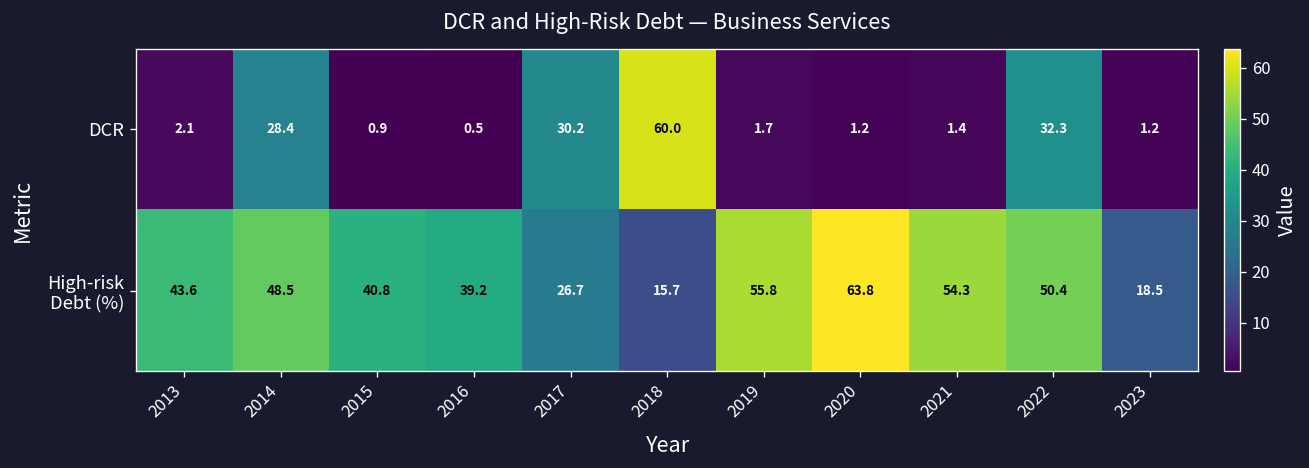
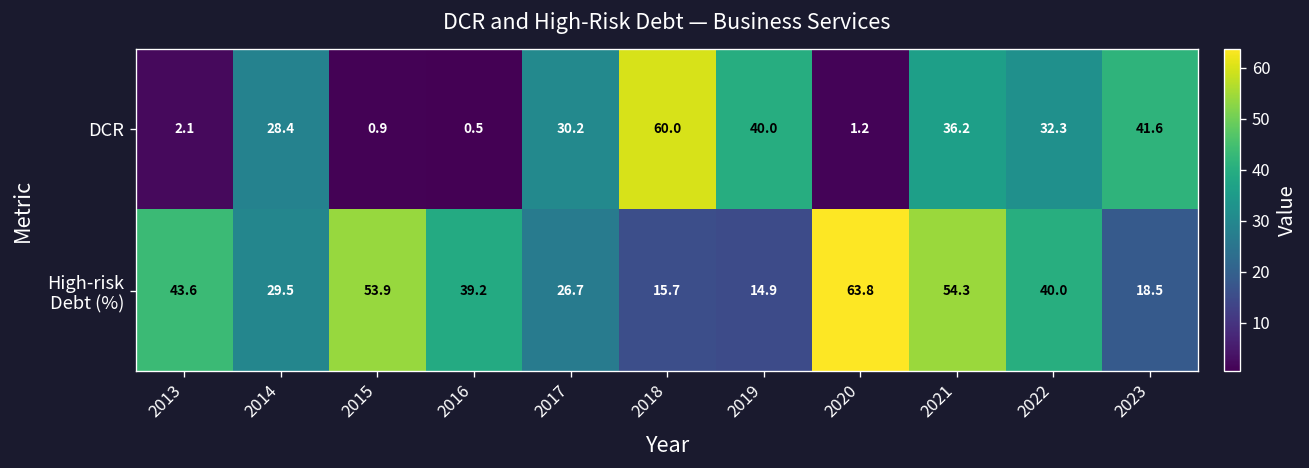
DCR, 2019: 1.7 -> 40.0
DCR, 2021: 1.4 -> 36.2
DCR, 2023: 1.2 -> 41.6
High-risk Debt (%), 2014: 48.5 -> 29.5
High-risk Debt (%), 2015: 40.8 -> 53.9
High-risk Debt (%), 2019: 55.8 -> 14.9
High-risk Debt (%), 2022: 50.4 -> 40.0
